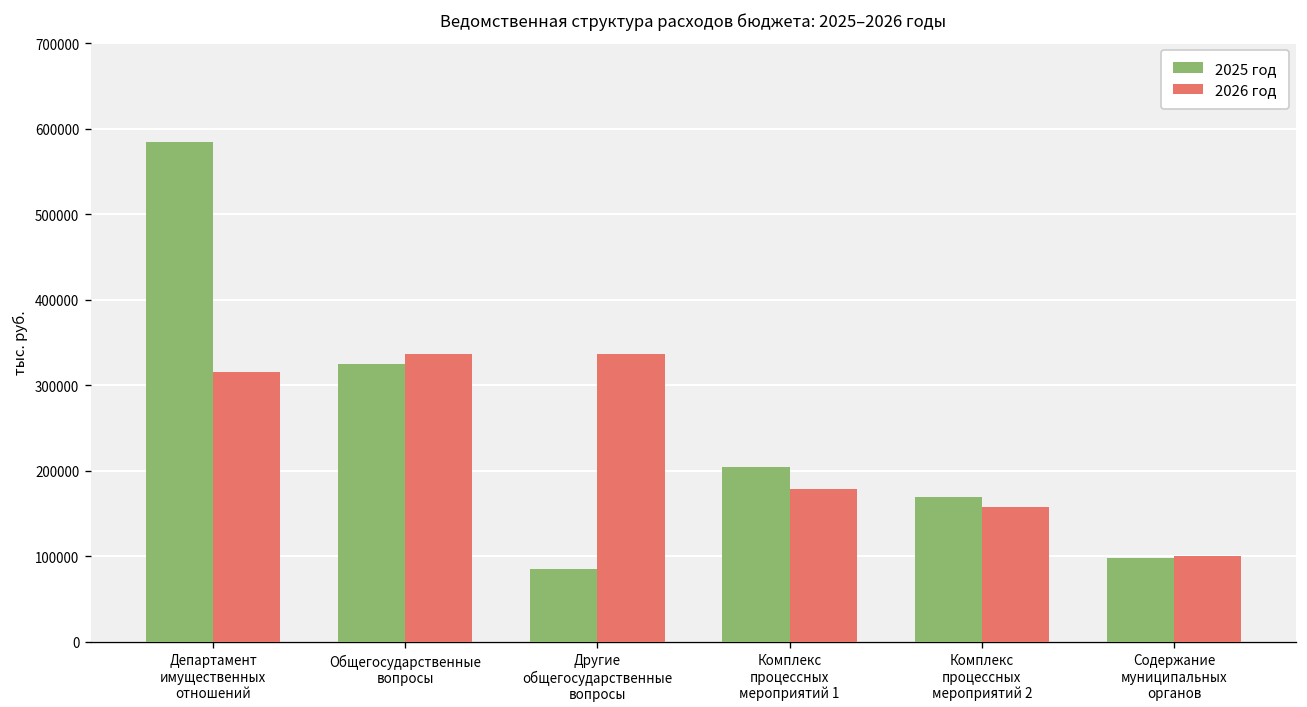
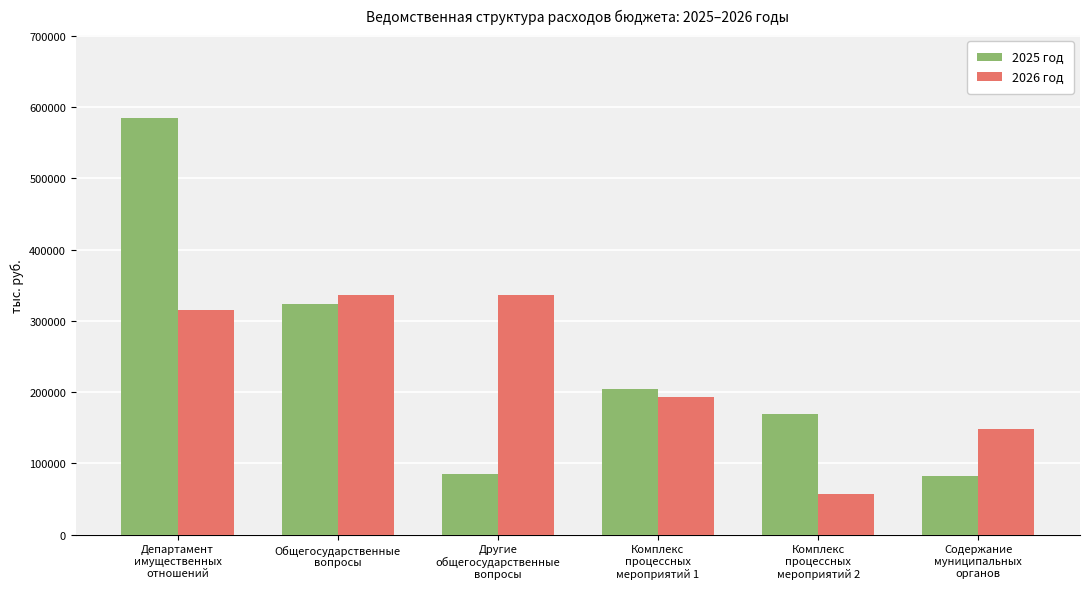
2026 год, Комплекс процессных мероприятий 1: 180000 -> 190000
2026 год, Комплекс процессных мероприятий 2: 160000 -> 60000
2025 год, Содержание муниципальных органов: 100000 -> 80000
2026 год, Содержание муниципальных органов: 100000 -> 150000
